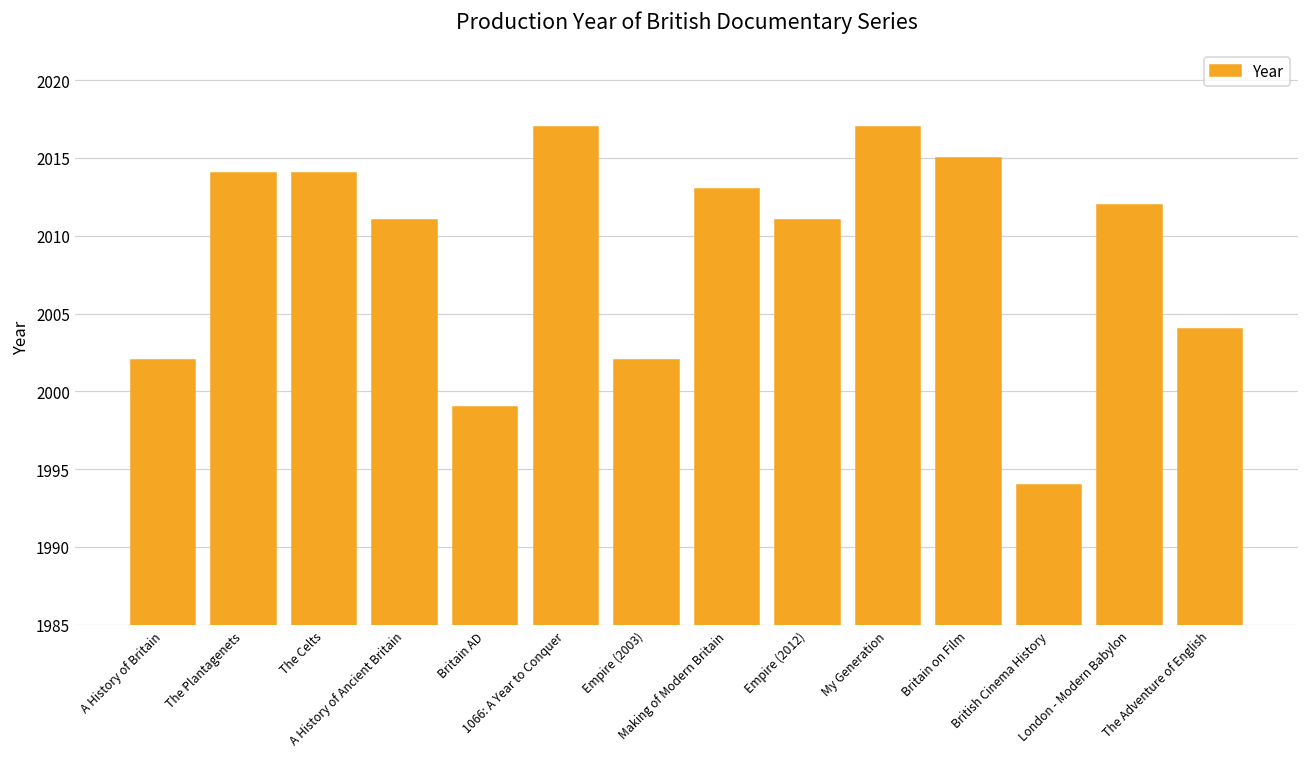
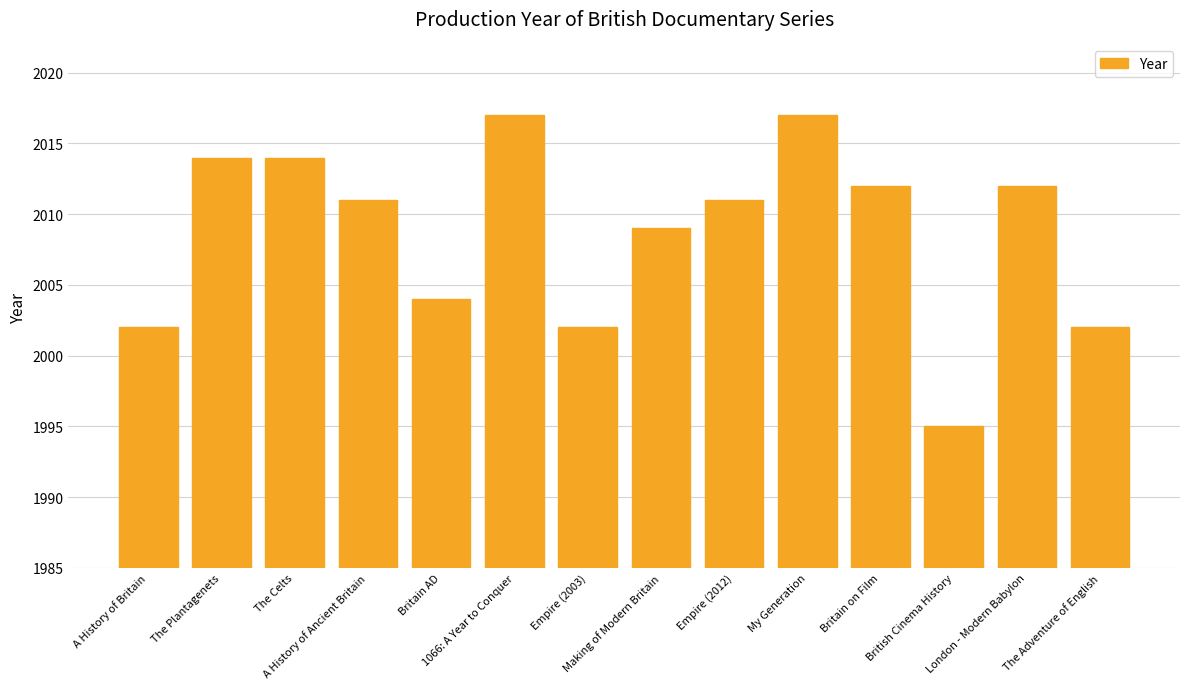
Britain AD: 1999 -> 2004
Making of Modern Britain: 2013 -> 2009
Britain on Film: 2015 -> 2012
British Cinema History: 1994 -> 1995
The Adventure of English: 2004 -> 2002
